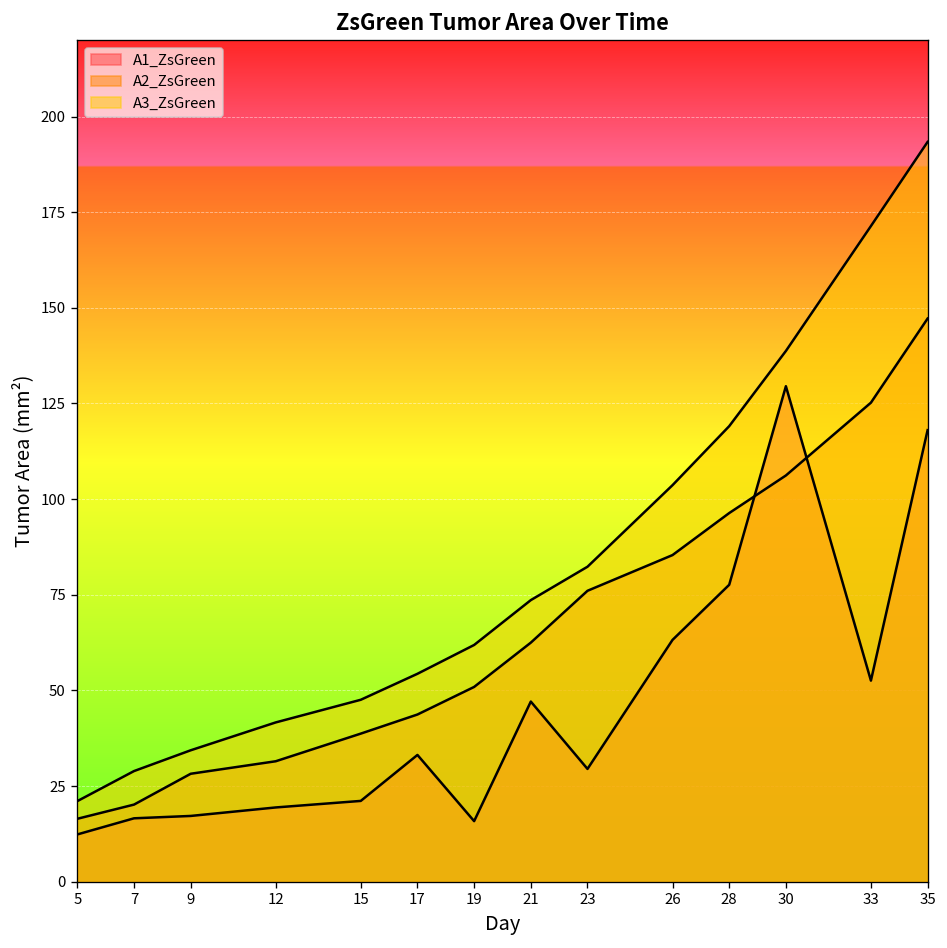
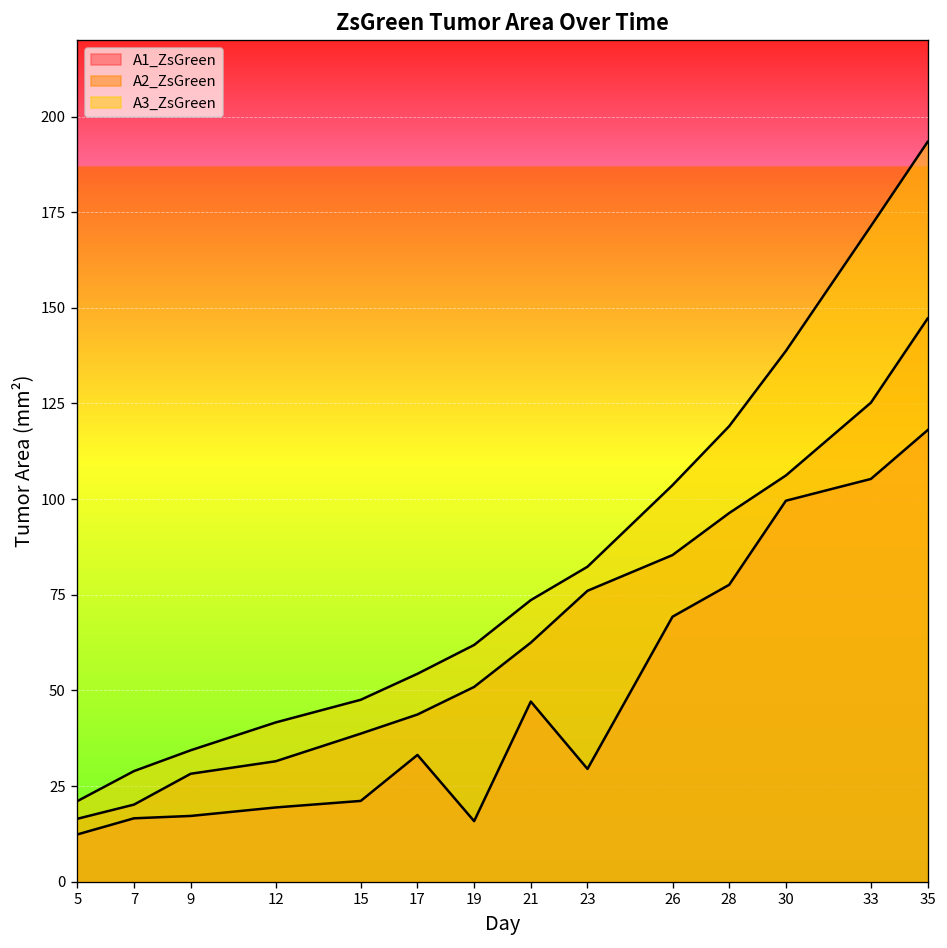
A1_ZsGreen, 26: 63 -> 69
A1_ZsGreen, 30: 130 -> 100
A1_ZsGreen, 33: 53 -> 105
